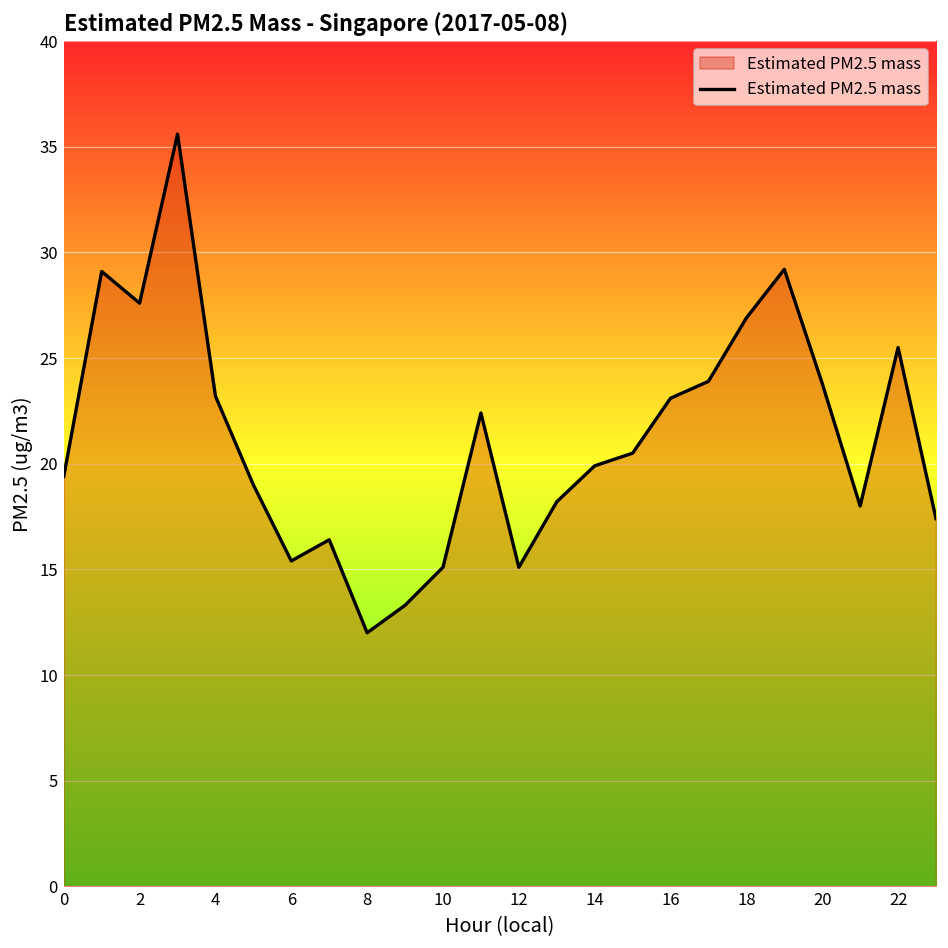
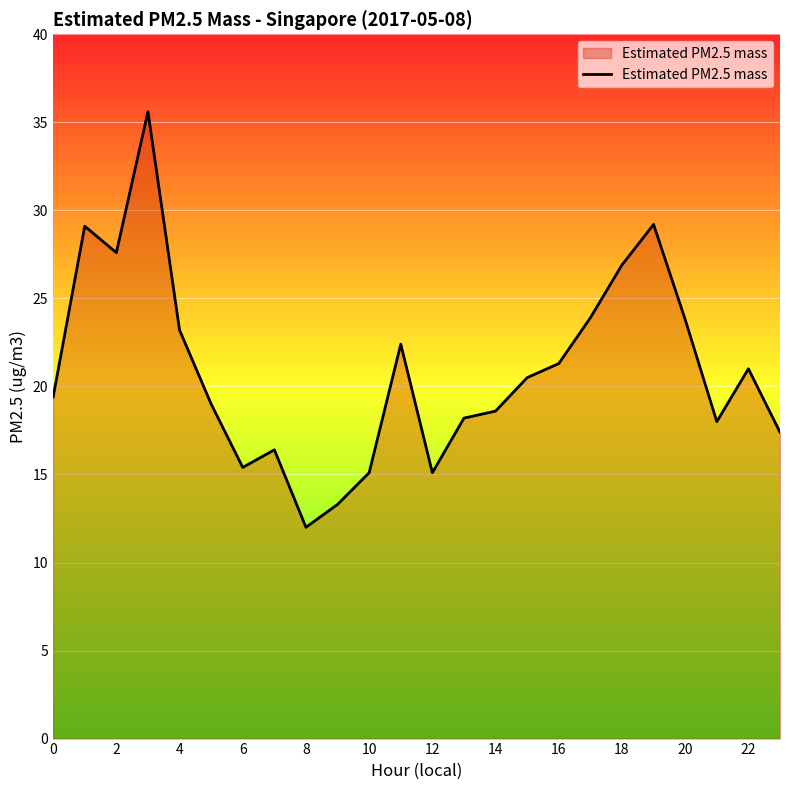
14: 19.9 -> 18.6
16: 23.1 -> 21.3
22: 25.5 -> 21.0
